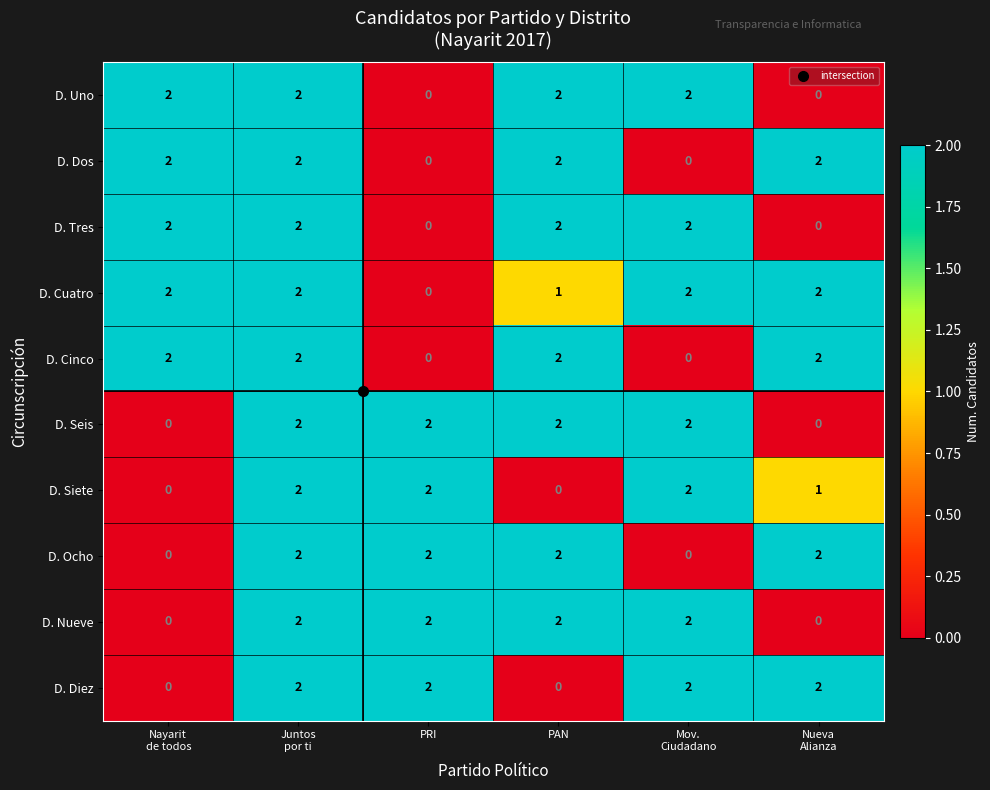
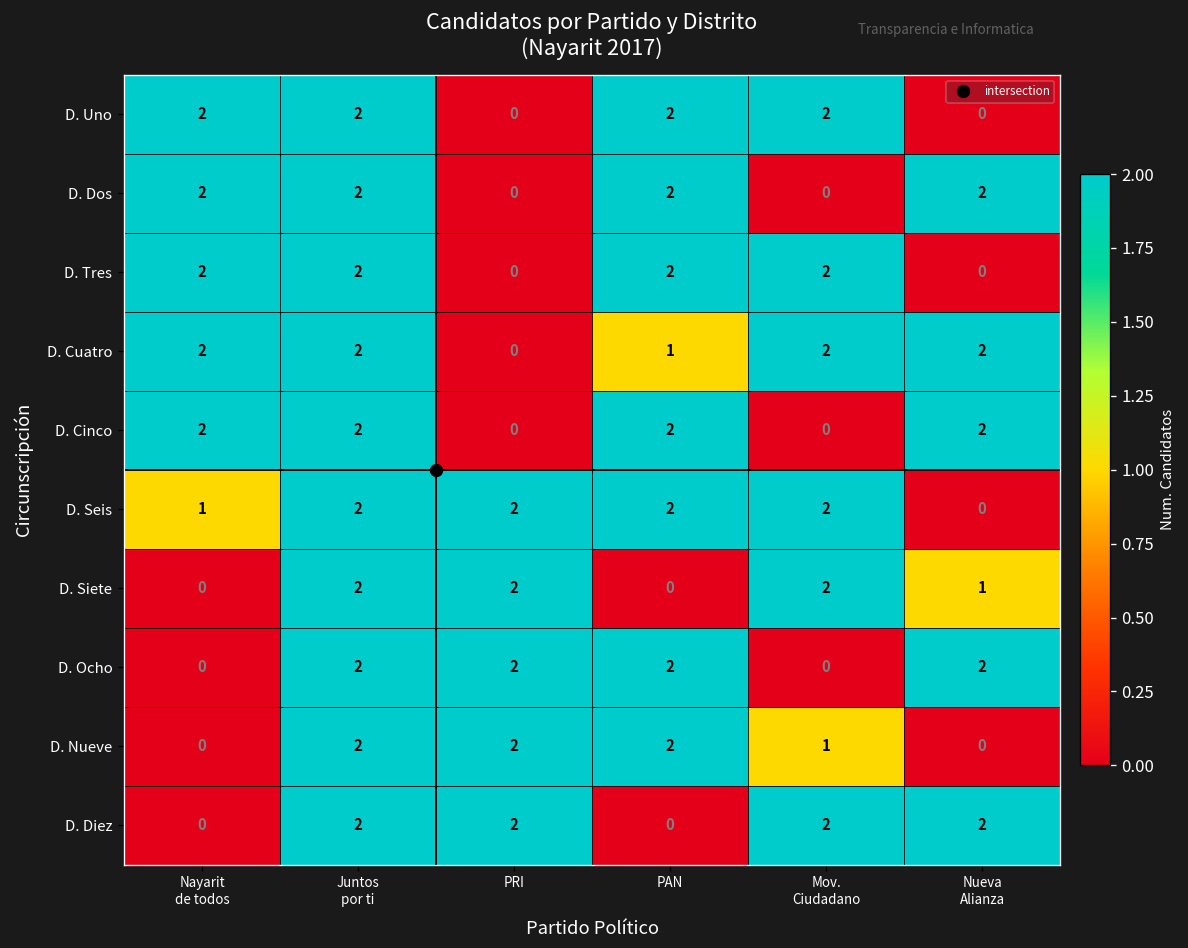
D. Seis, Nayarit de todos: 0 -> 1
D. Nueve, Mov. Ciudadano: 2 -> 1
